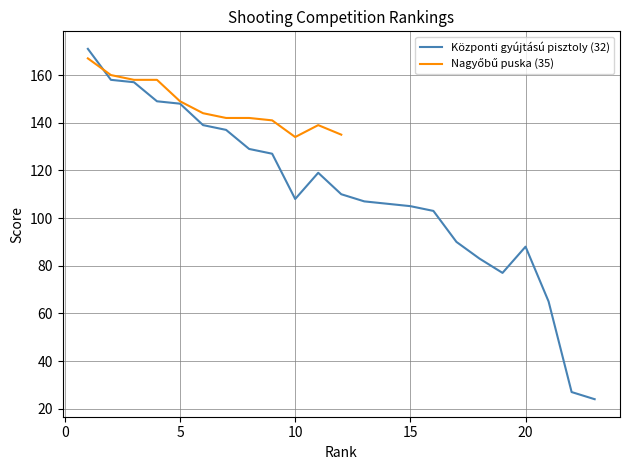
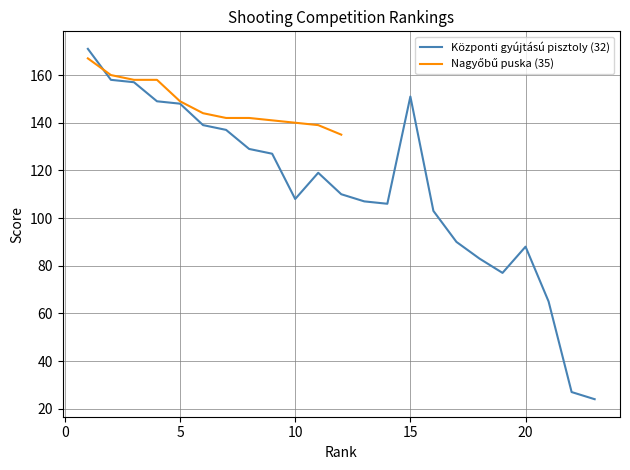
Nagyőbű puska (35), 10: 134 -> 140
Központi gyújtású pisztoly (32), 15: 105 -> 151
